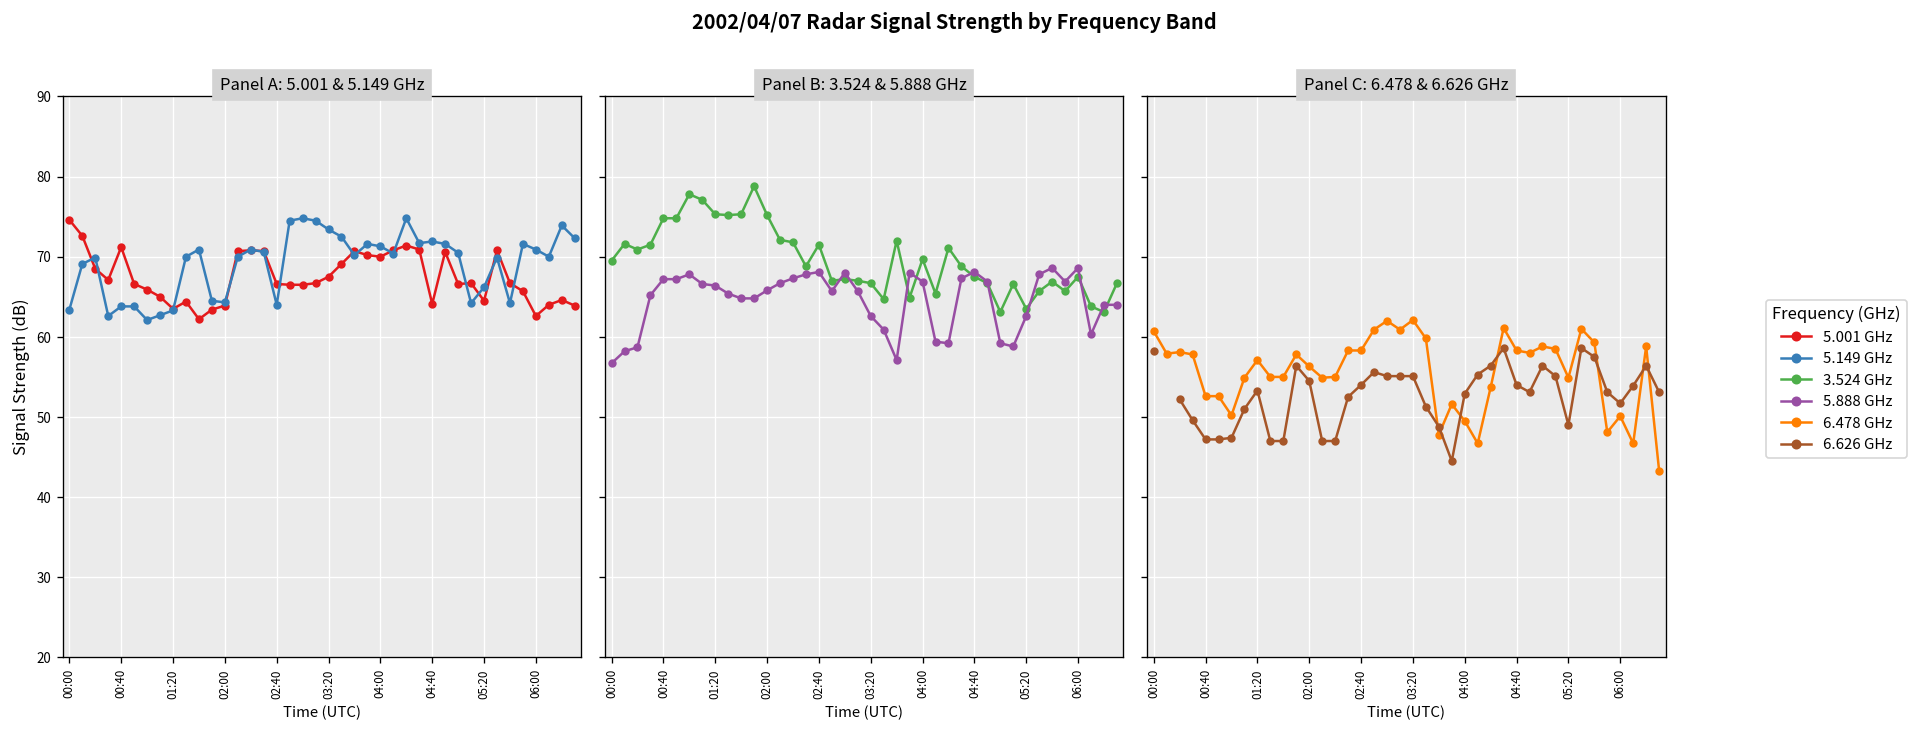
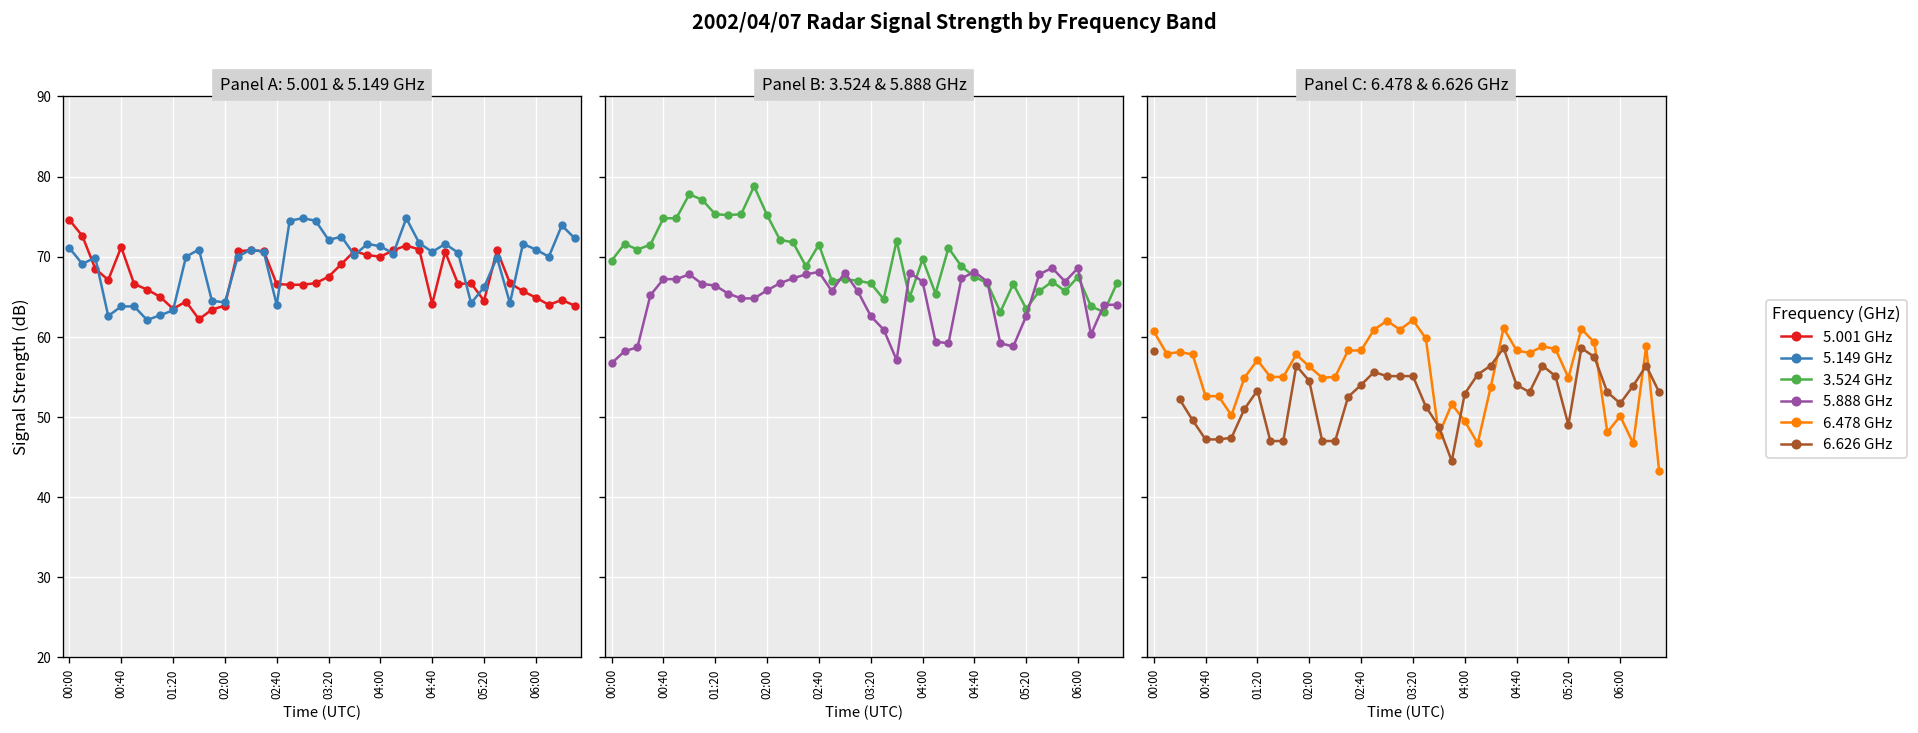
Panel A: 5.001 & 5.149 GHz, 5.149 GHz, 00:00: 63 -> 71
Panel A: 5.001 & 5.149 GHz, 5.149 GHz, 03:20: 73 -> 72
Panel A: 5.001 & 5.149 GHz, 5.149 GHz, 04:40: 72 -> 71
Panel A: 5.001 & 5.149 GHz, 5.001 GHz, 06:00: 63 -> 65
